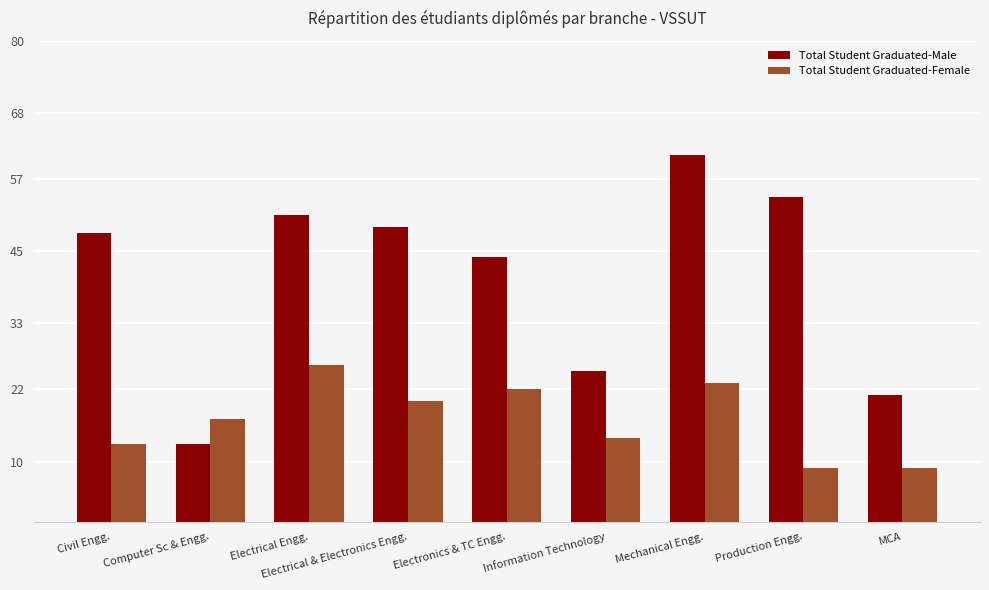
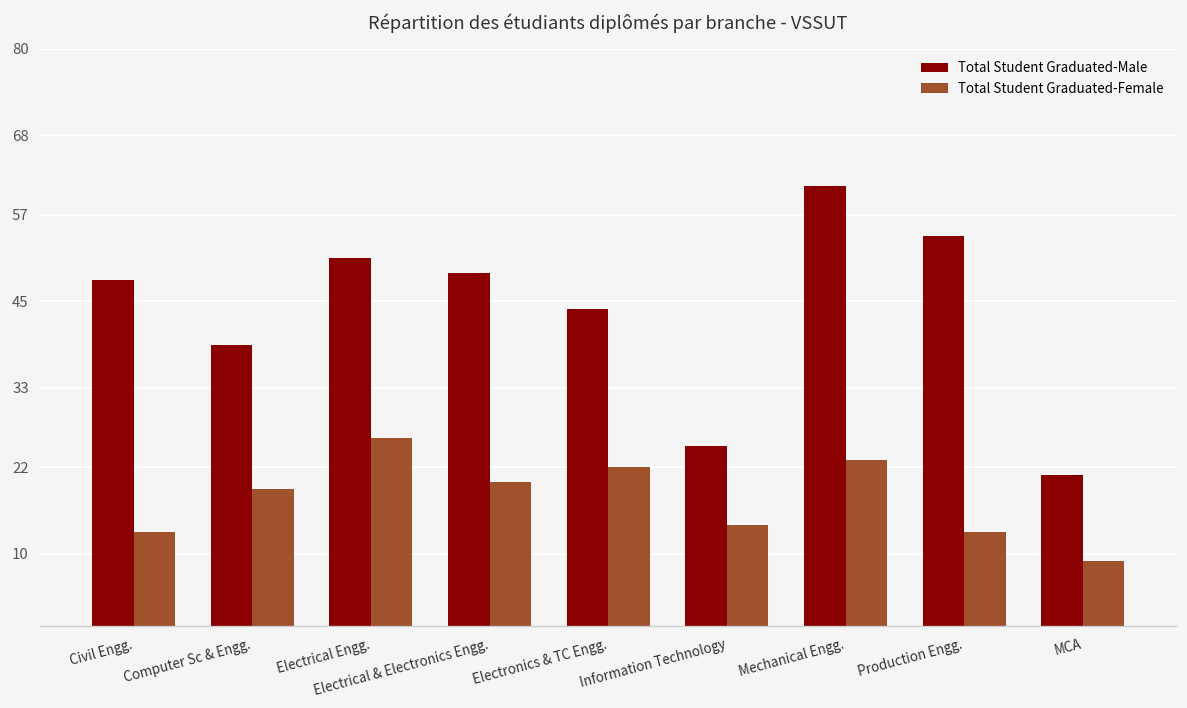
Total Student Graduated-Male, Computer Sc & Engg.: 13 -> 39
Total Student Graduated-Female, Computer Sc & Engg.: 17 -> 19
Total Student Graduated-Female, Production Engg.: 9 -> 13
